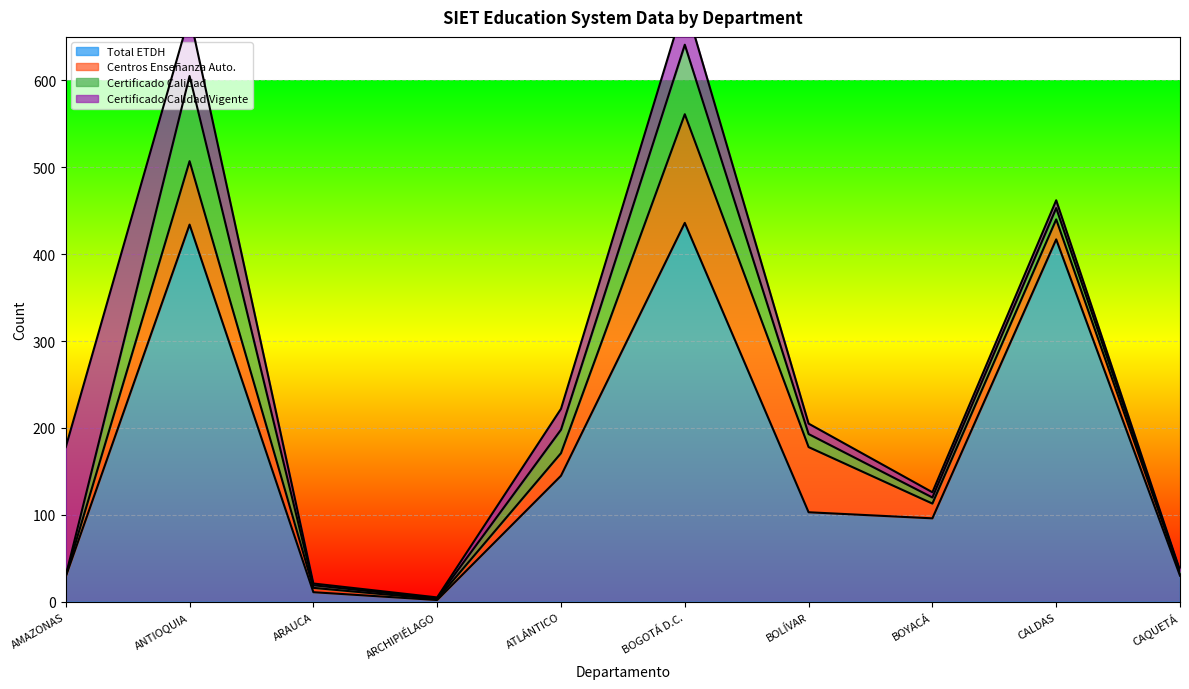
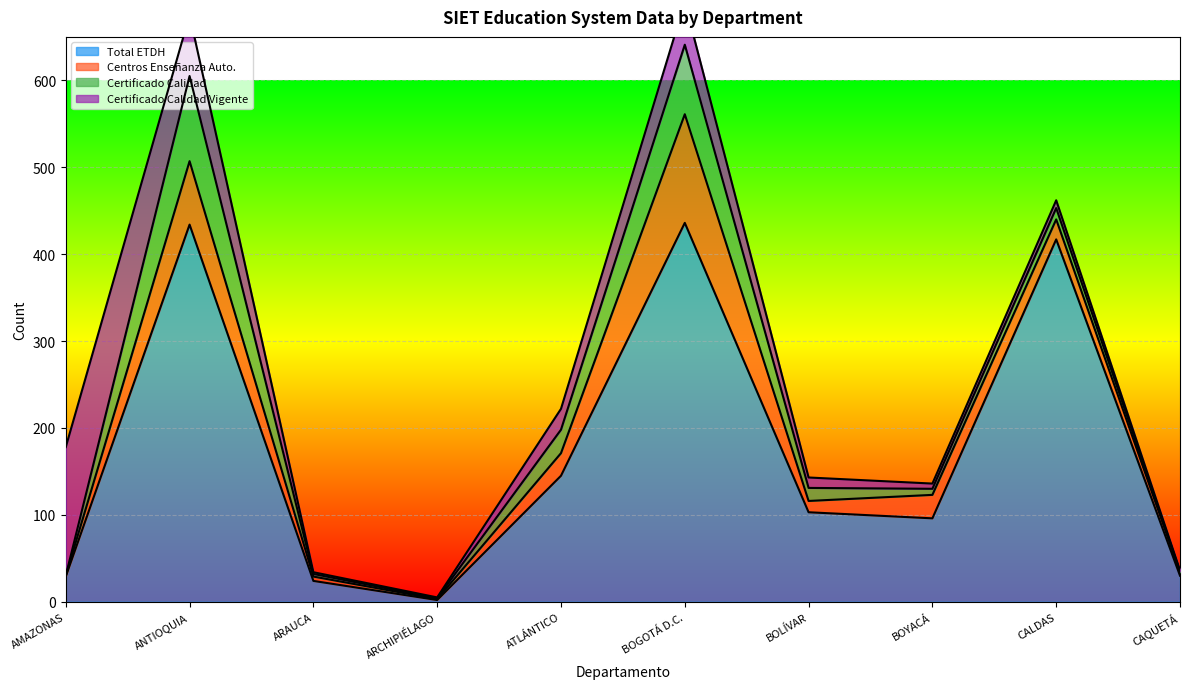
Total ETDH, ARAUCA: 10 -> 20
Centros Enseñanza Auto., BOLÍVAR: 80 -> 10
Centros Enseñanza Auto., BOYACÁ: 20 -> 30
